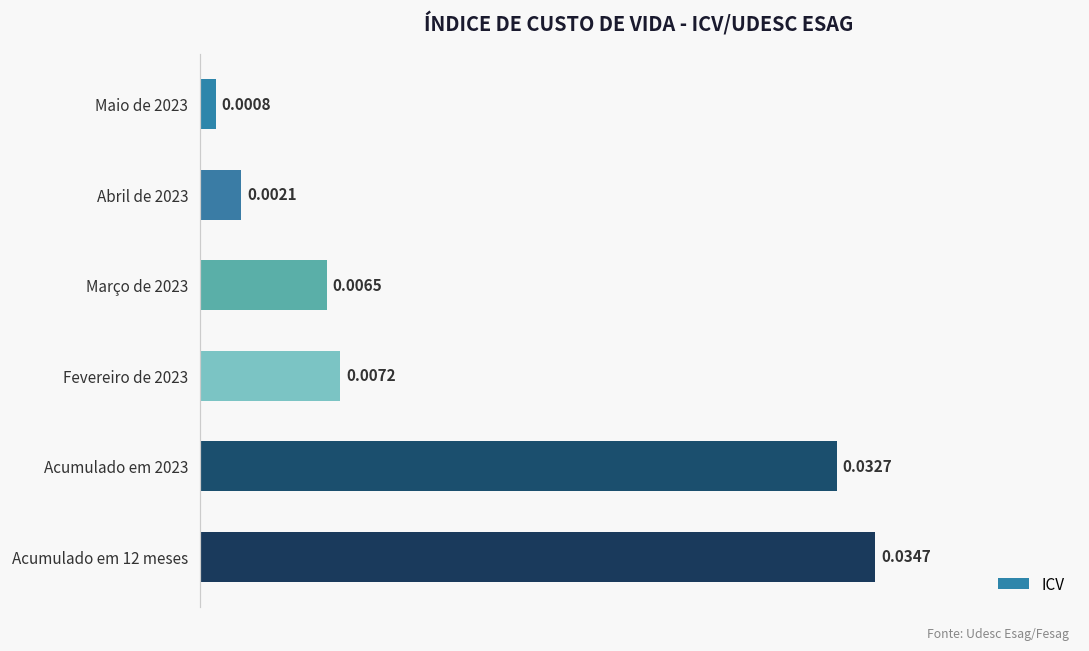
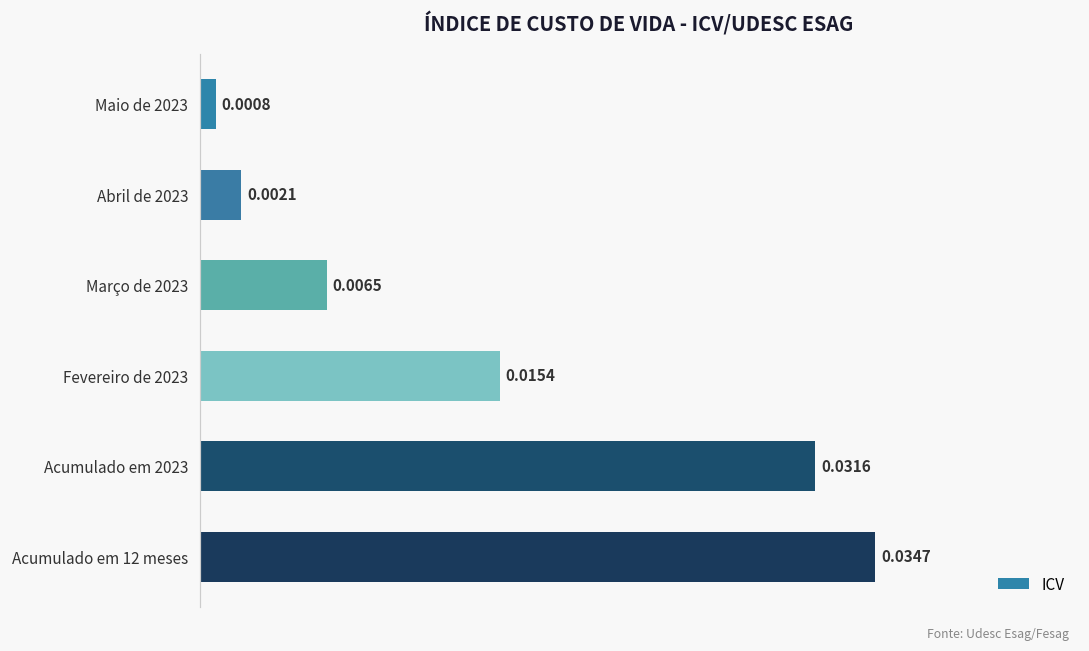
Fevereiro de 2023: 0.0072 -> 0.0154
Acumulado em 2023: 0.0327 -> 0.0316
